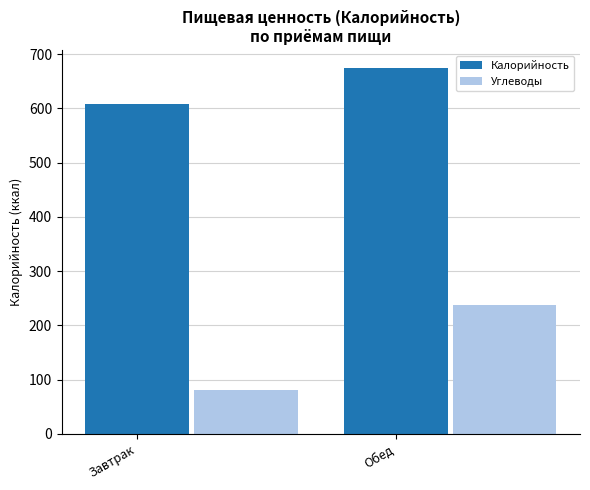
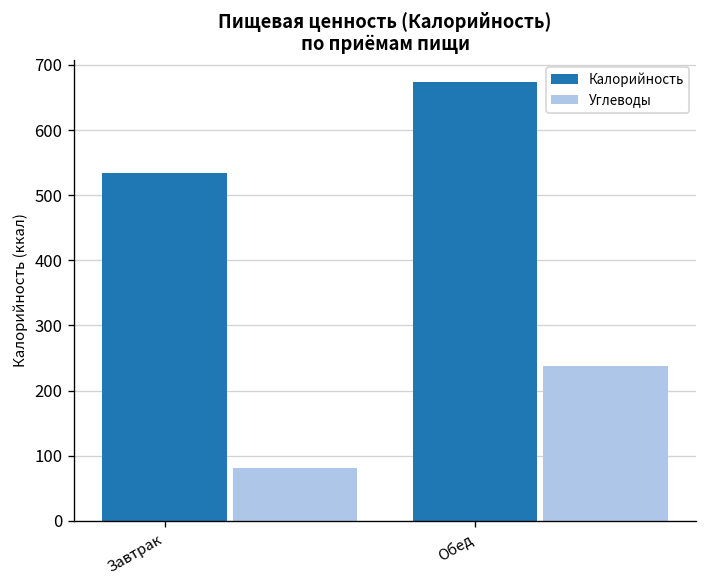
Калорийность, Завтрак: 610 -> 530
